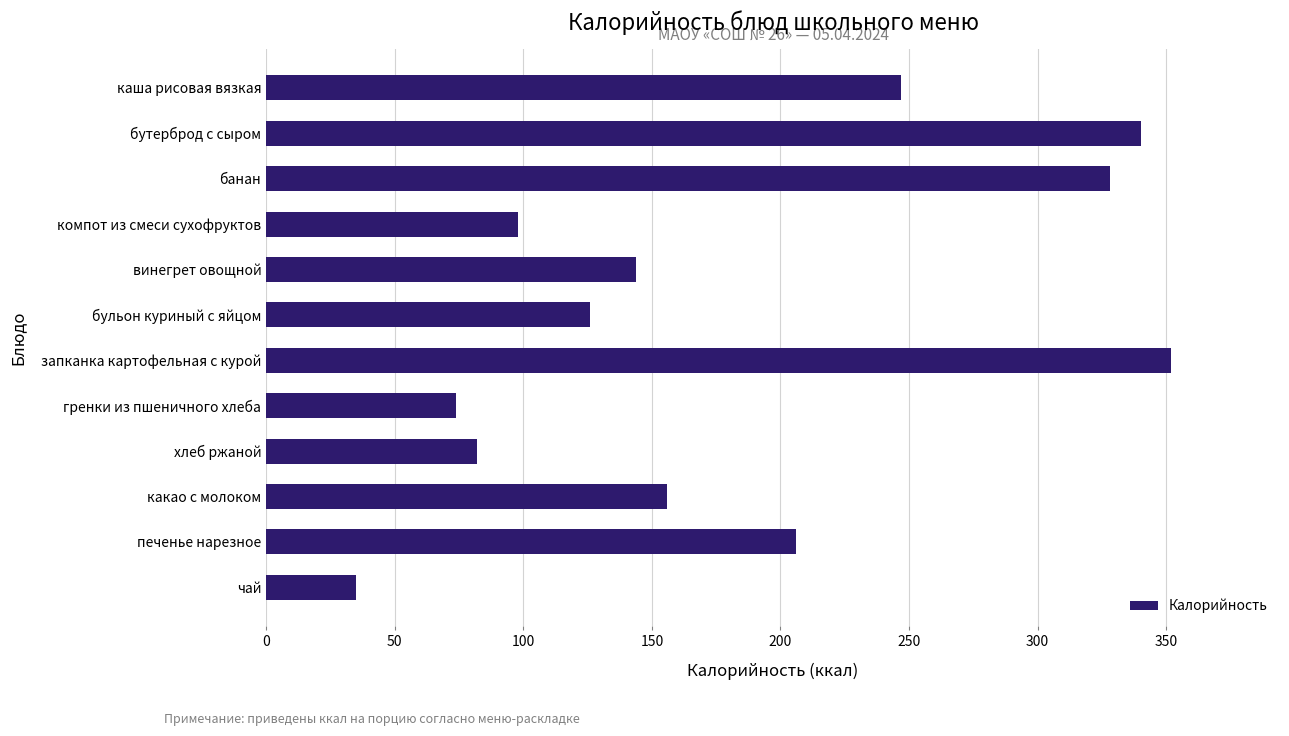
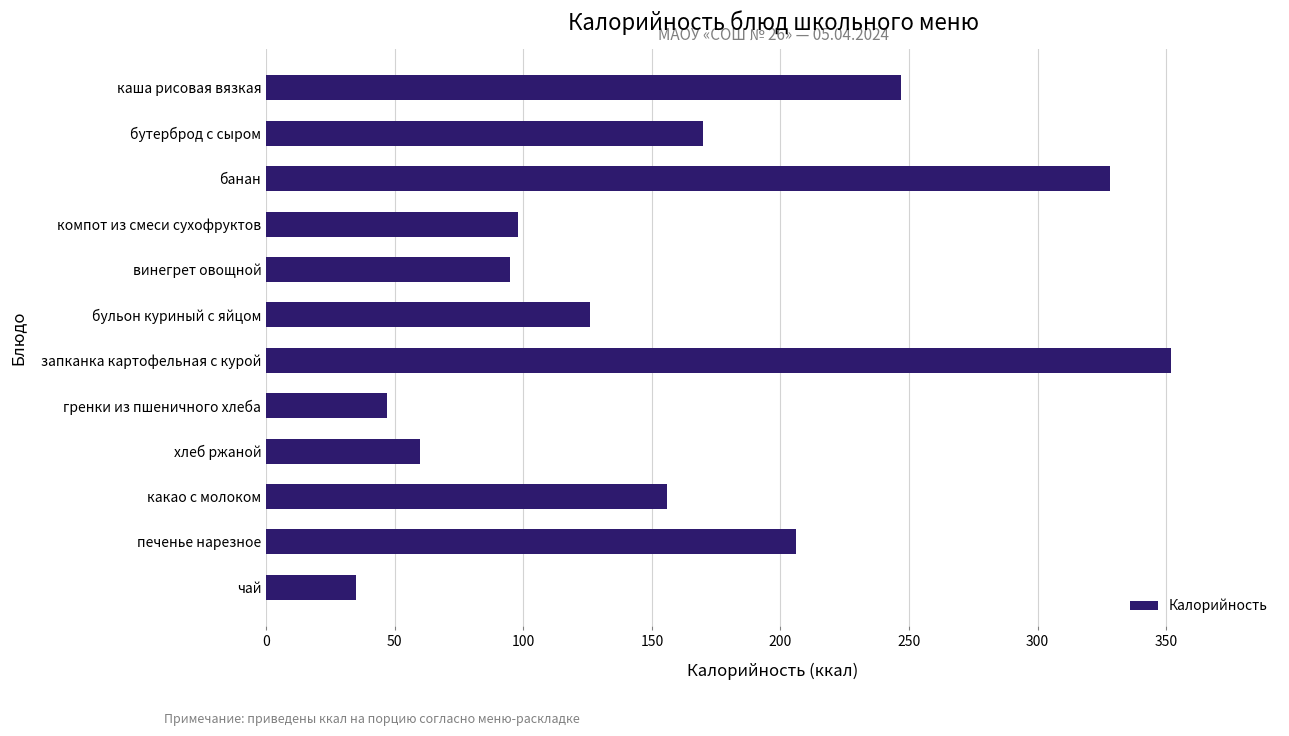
бутерброд с сыром: 340 -> 170
винегрет овощной: 144 -> 95
гренки из пшеничного хлеба: 74 -> 47
хлеб ржаной: 82 -> 60
